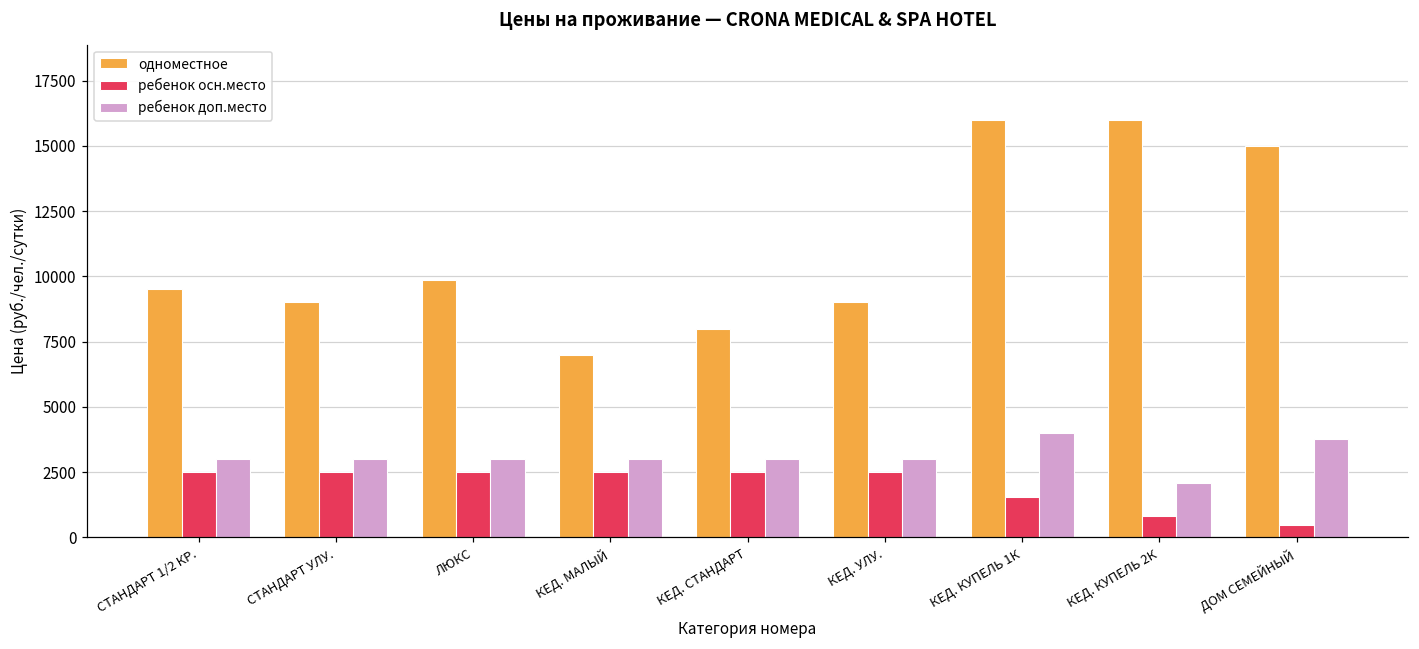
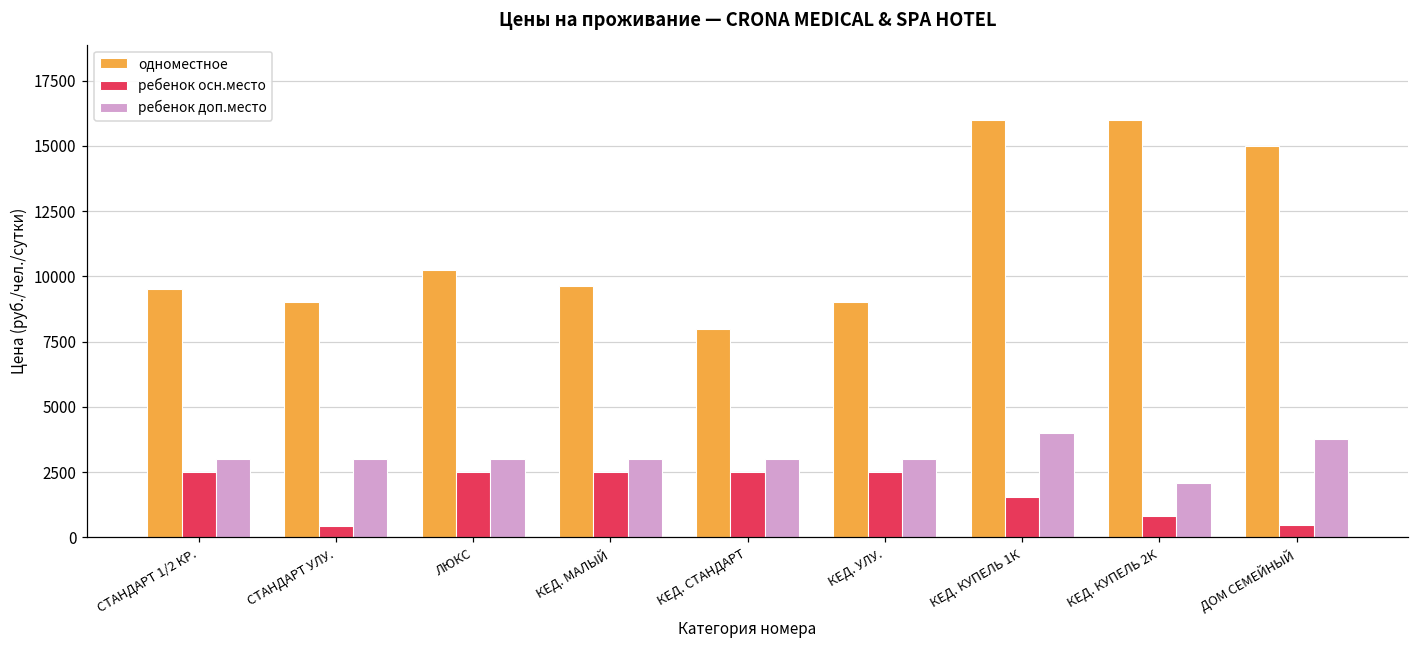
ребенок осн.место, СТАНДАРТ УЛУ.: 2500 -> 400
одноместное, ЛЮКС: 9900 -> 10300
одноместное, КЕД. МАЛЫЙ: 7000 -> 9600
